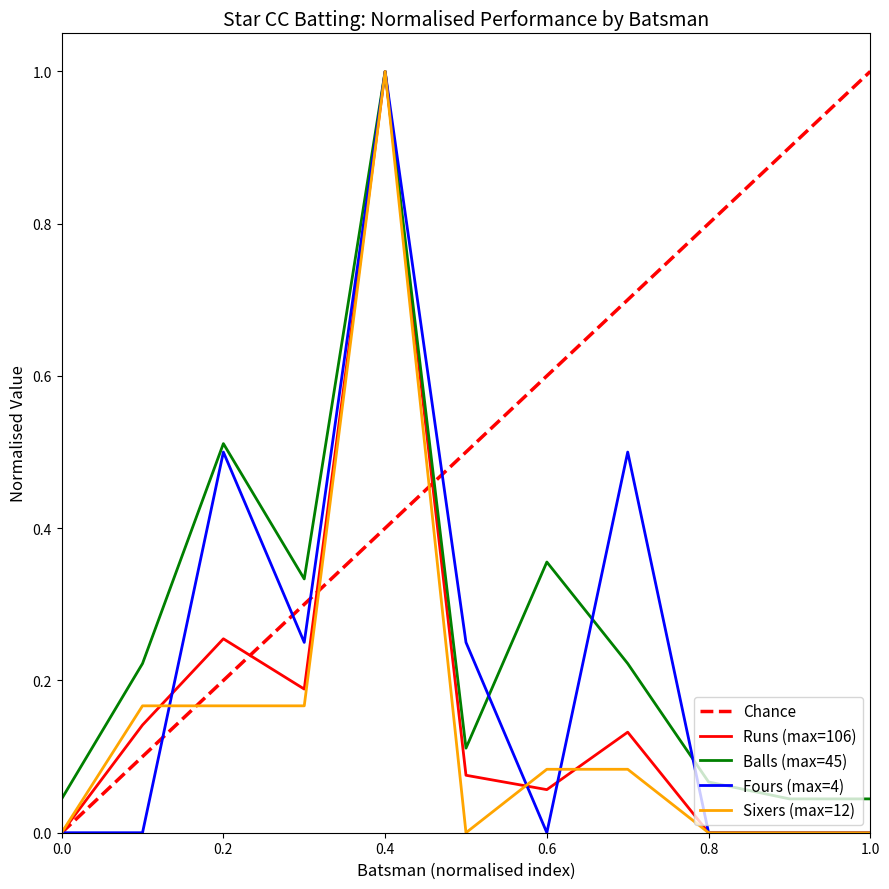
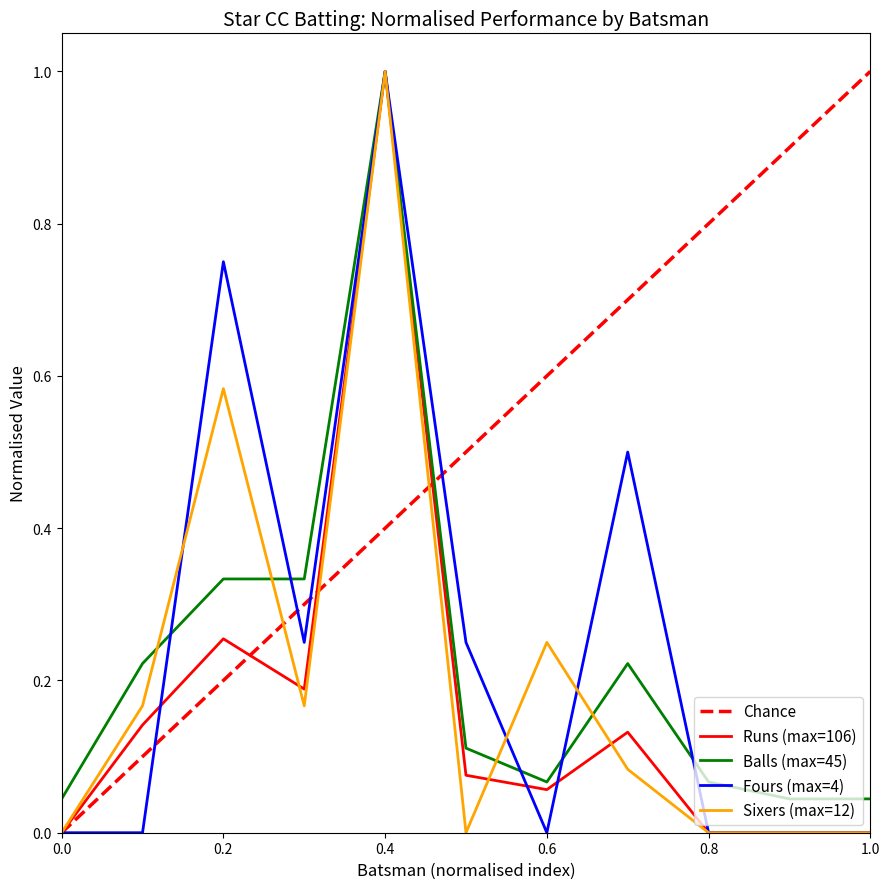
Balls (max=45), 0.2: 0.51 -> 0.33
Fours (max=4), 0.2: 0.50 -> 0.75
Sixers (max=12), 0.2: 0.17 -> 0.58
Balls (max=45), 0.6: 0.36 -> 0.07
Sixers (max=12), 0.6: 0.08 -> 0.25
